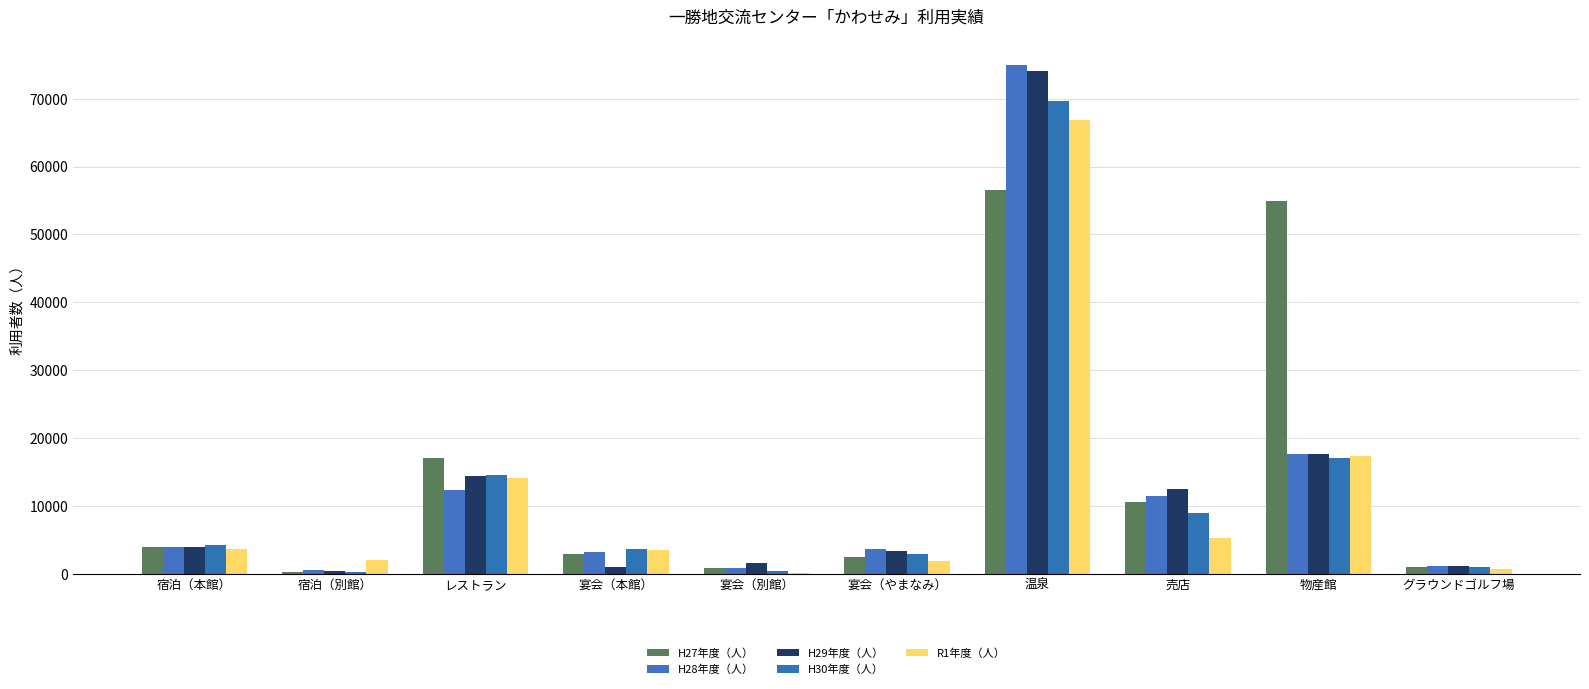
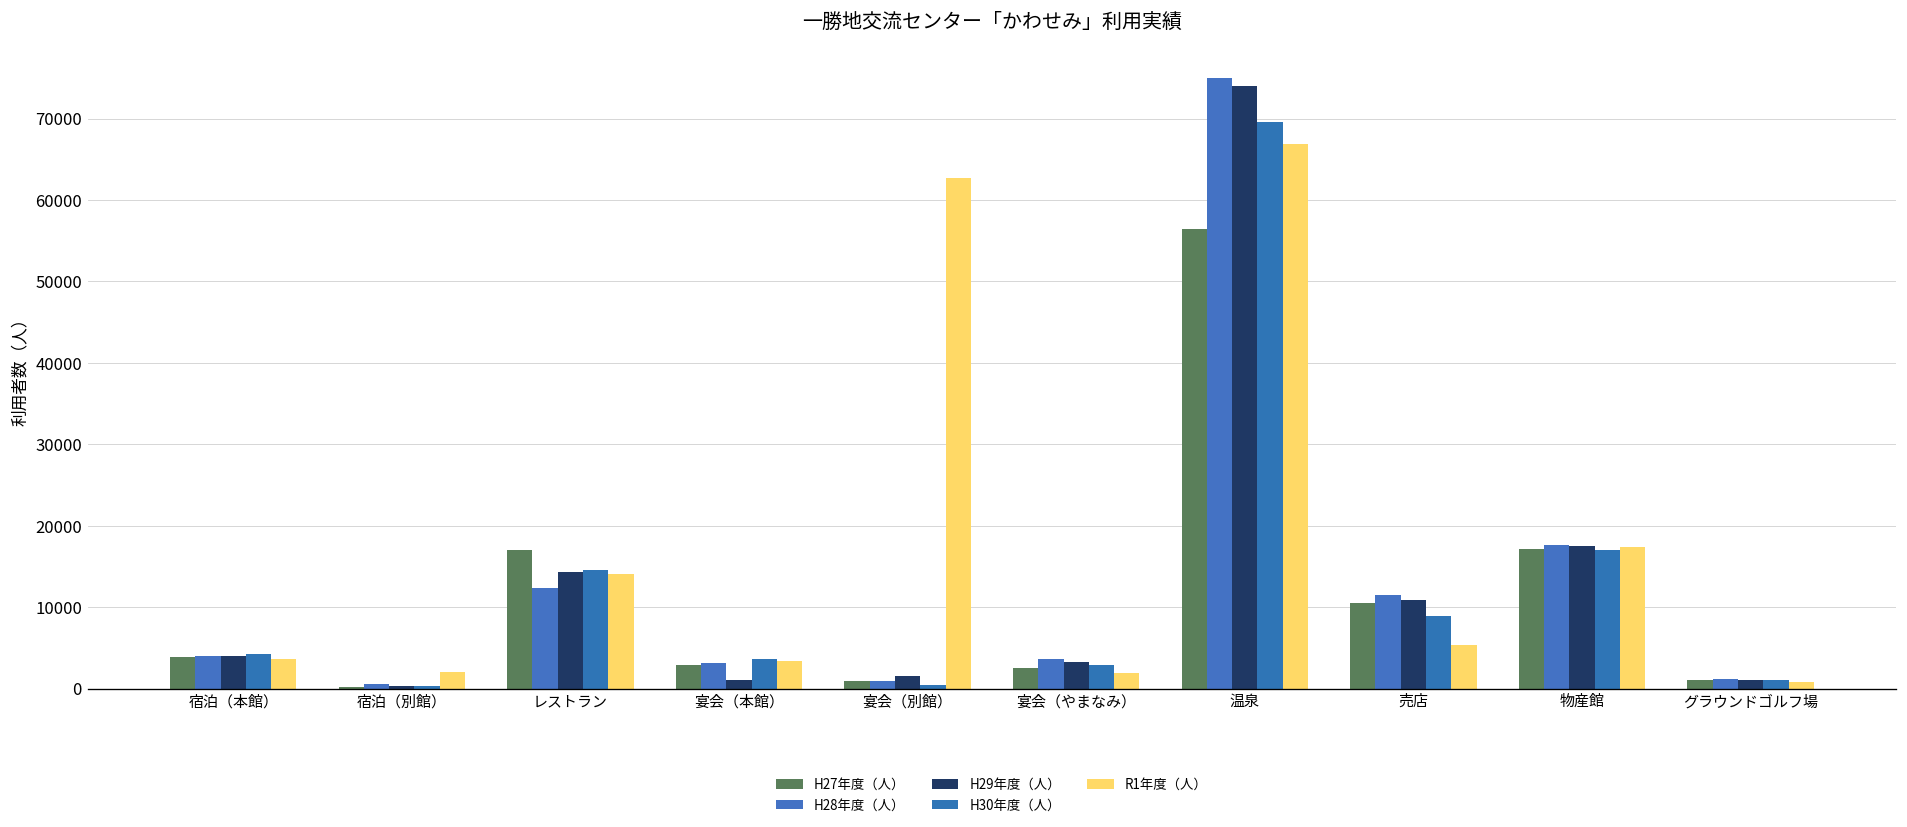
R1年度（人）, 宴会（別館）: 0 -> 63000
H29年度（人）, 売店: 12000 -> 11000
H27年度（人）, 物産館: 55000 -> 17000
